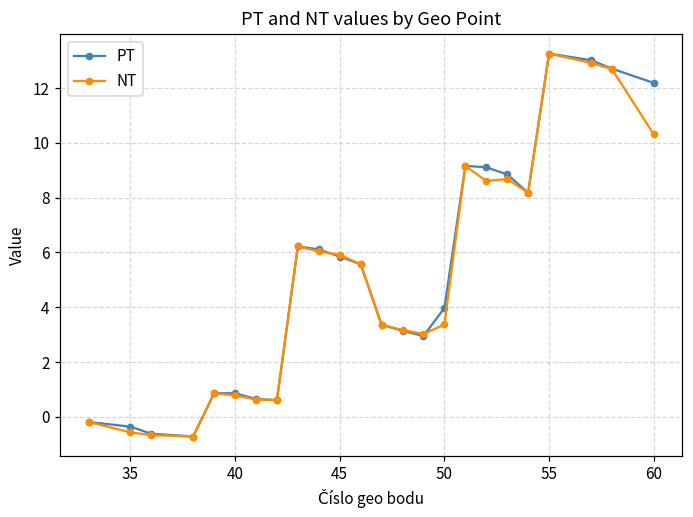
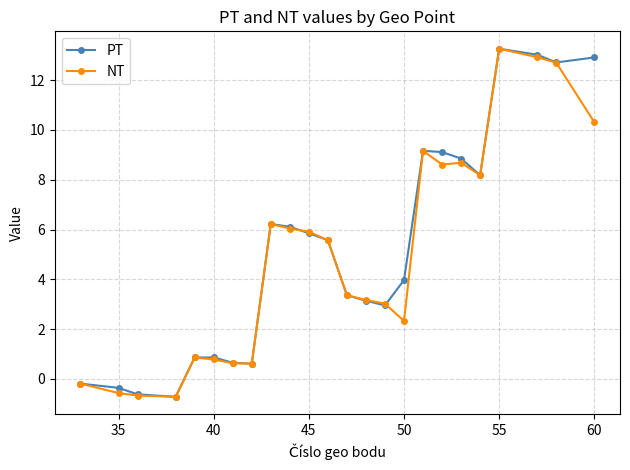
NT, 50: 3.4 -> 2.3
PT, 60: 12.2 -> 12.9
